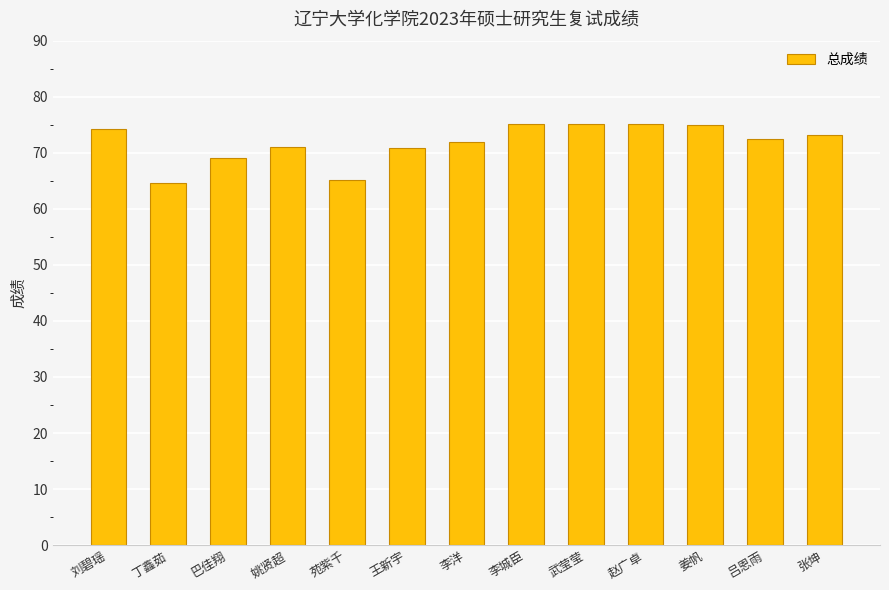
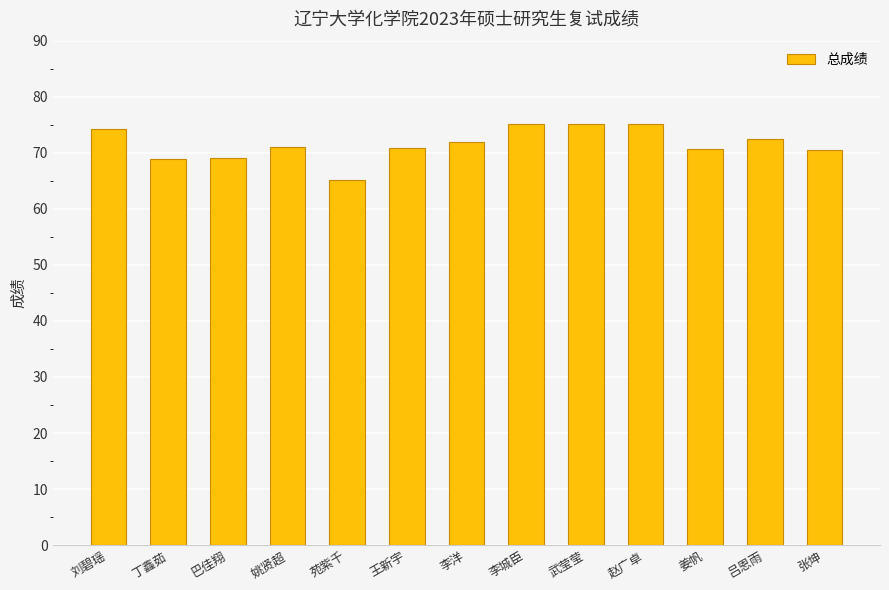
丁鑫茹: 65 -> 69
姜帆: 75 -> 71
张坤: 73 -> 71
